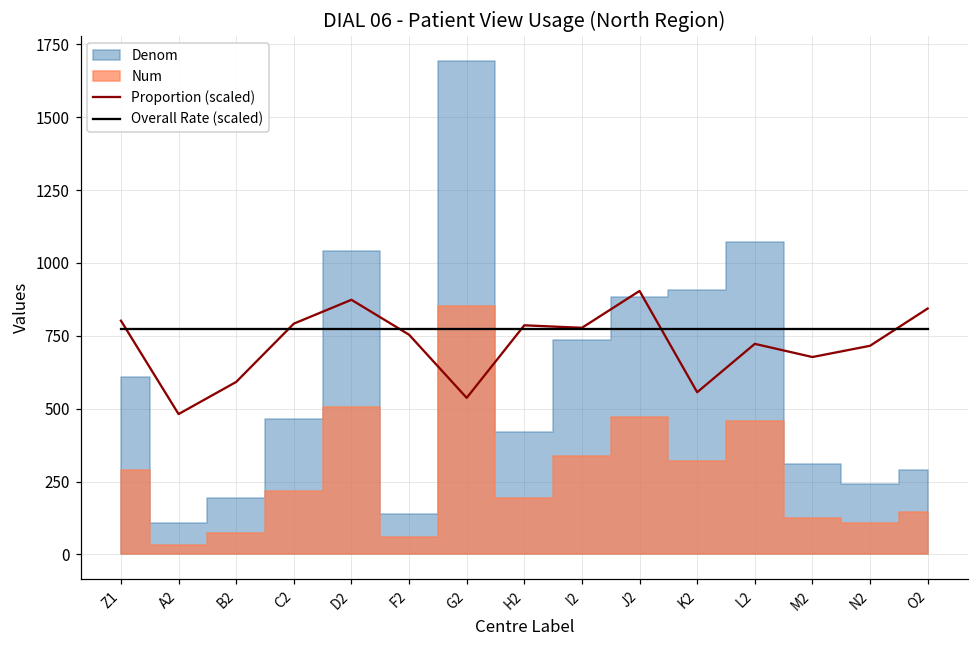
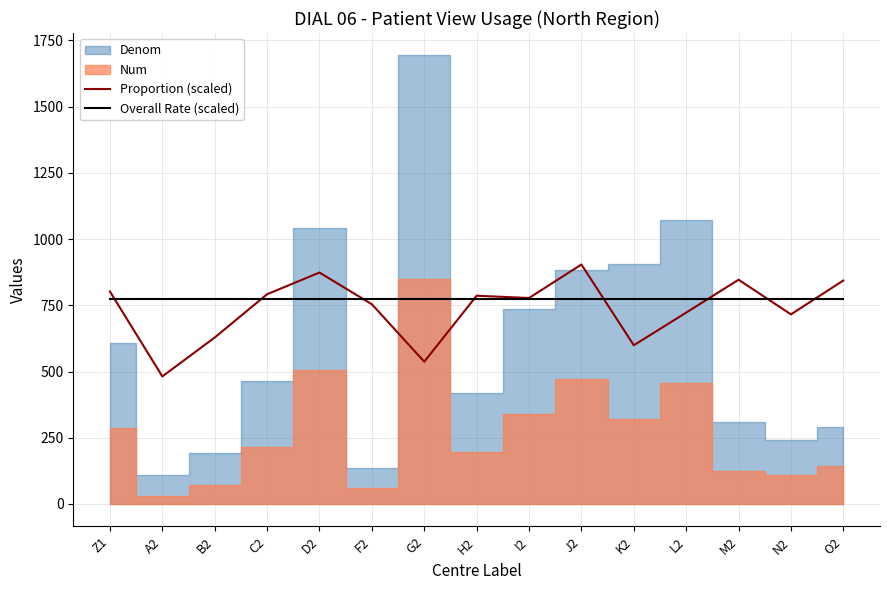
Proportion (scaled), B2: 590 -> 630
Proportion (scaled), K2: 560 -> 600
Proportion (scaled), M2: 680 -> 850
